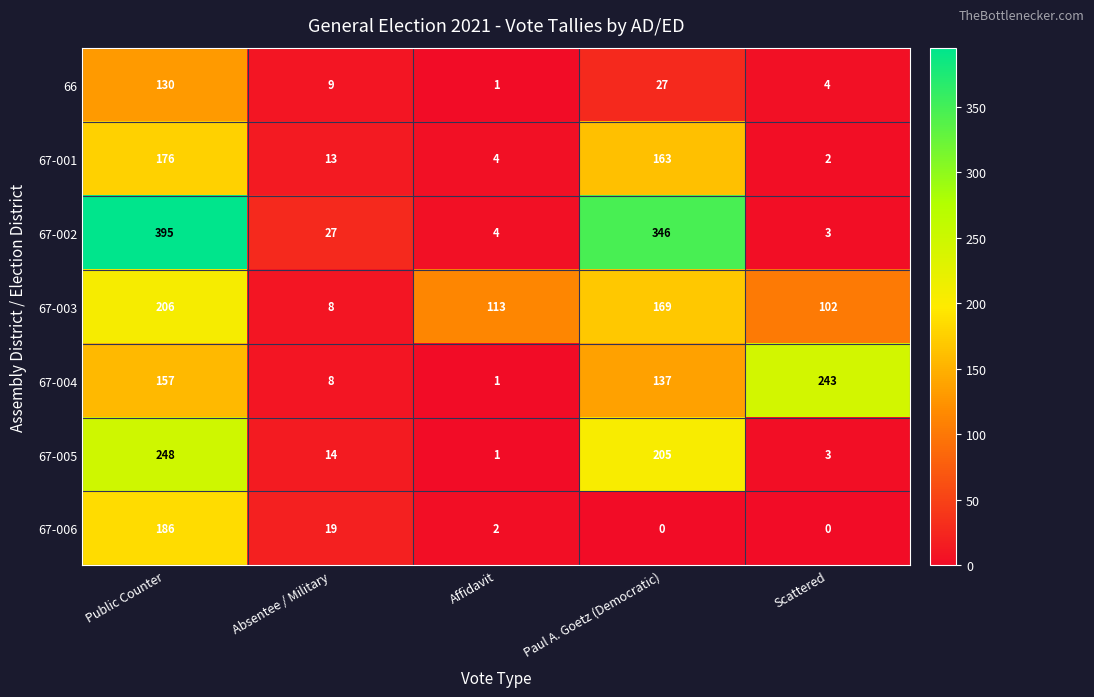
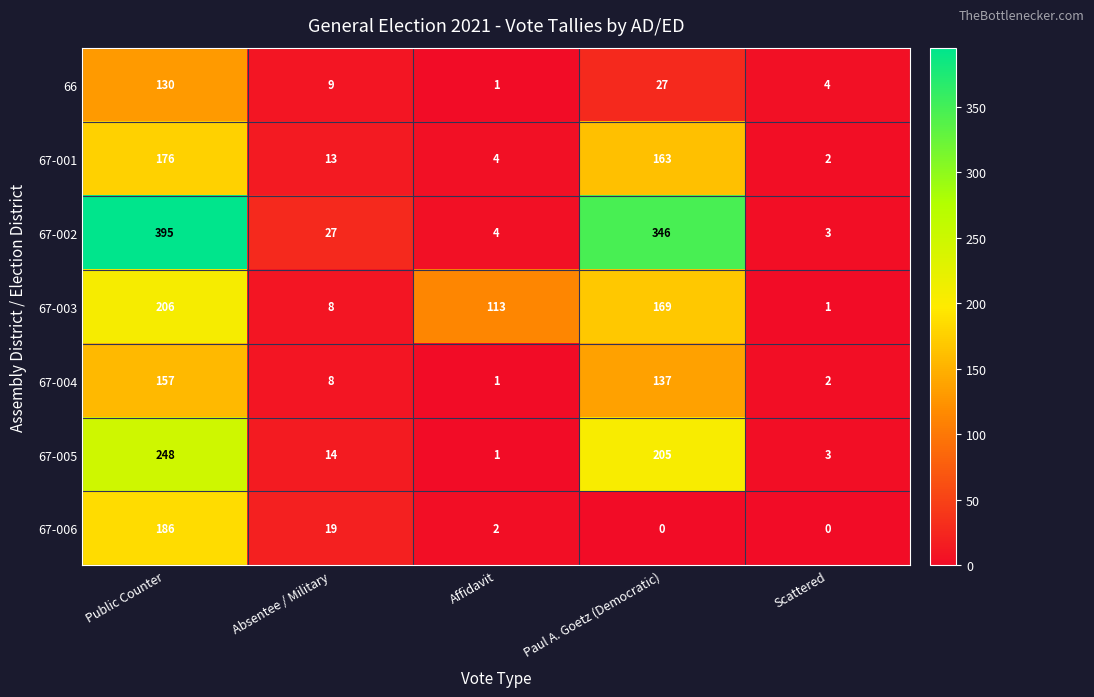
67-003, Scattered: 102 -> 1
67-004, Scattered: 243 -> 2
